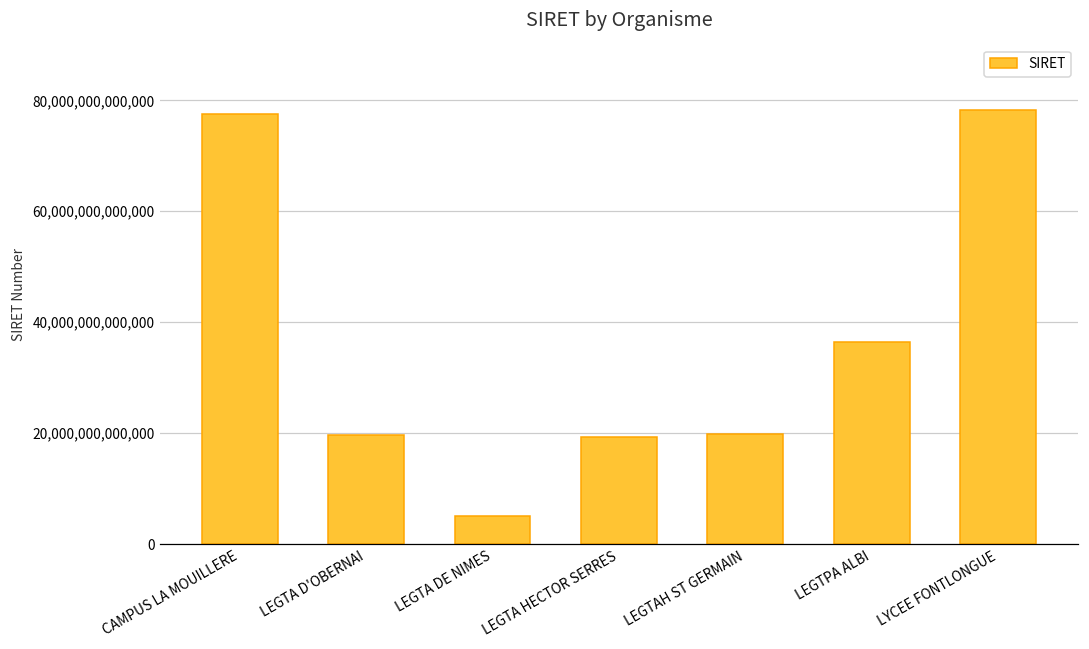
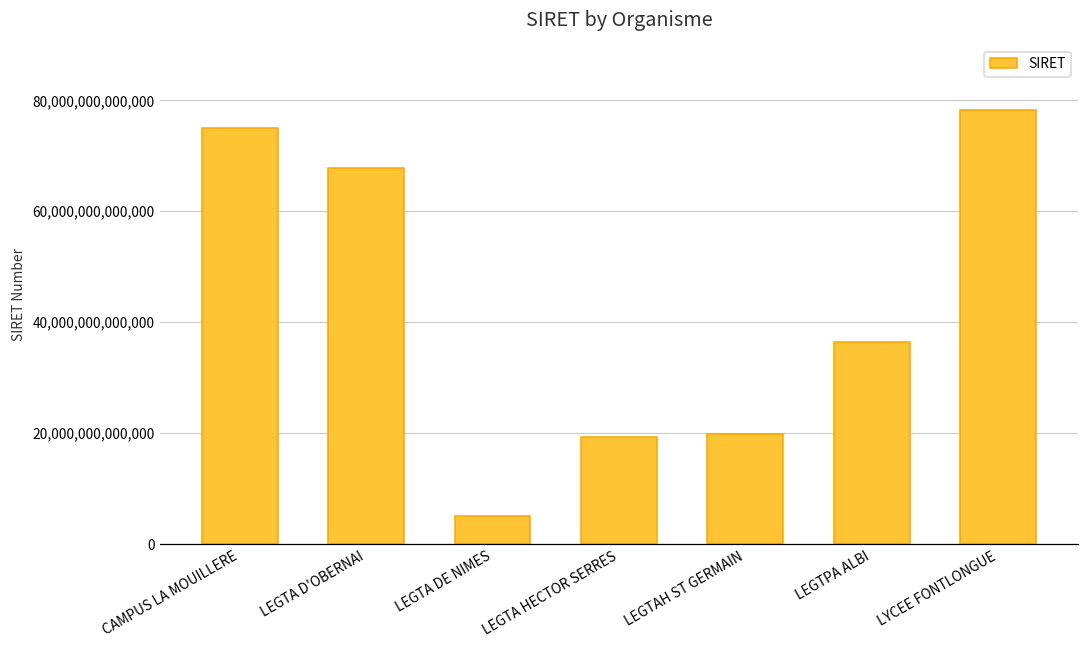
CAMPUS LA MOUILLERE: 78,000,000,000,000 -> 75,000,000,000,000
LEGTA D'OBERNAI: 20,000,000,000,000 -> 68,000,000,000,000
